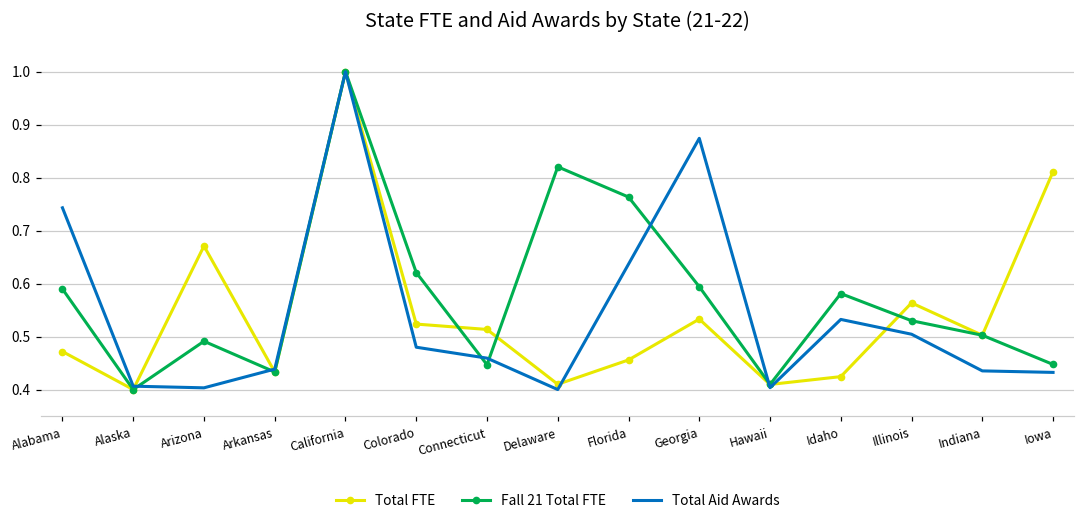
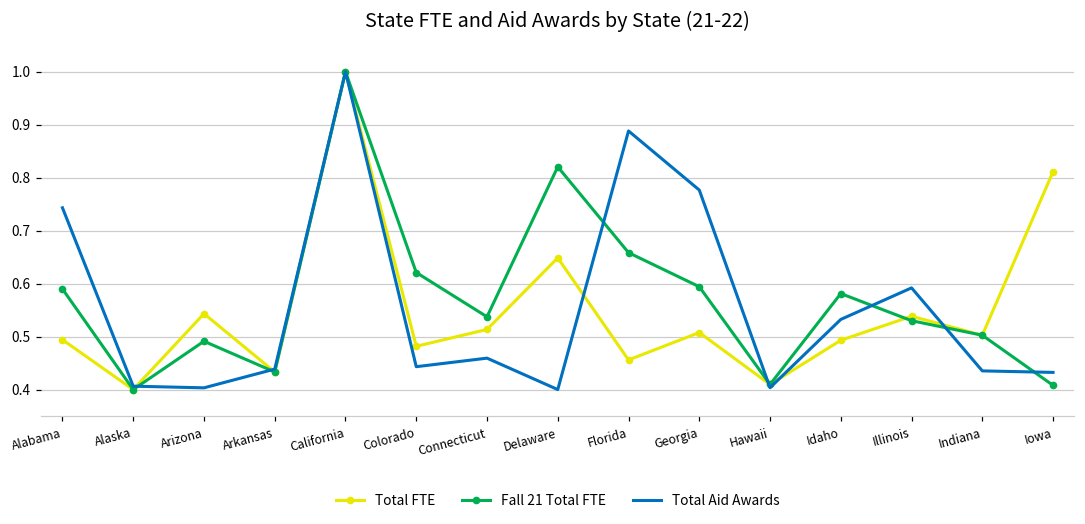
Total FTE, Alabama: 0.47 -> 0.49
Total FTE, Arizona: 0.67 -> 0.54
Total FTE, Colorado: 0.52 -> 0.48
Total Aid Awards, Colorado: 0.48 -> 0.44
Fall 21 Total FTE, Connecticut: 0.45 -> 0.54
Total FTE, Delaware: 0.41 -> 0.65
Fall 21 Total FTE, Florida: 0.76 -> 0.66
Total Aid Awards, Florida: 0.64 -> 0.89
Total FTE, Georgia: 0.53 -> 0.51
Total Aid Awards, Georgia: 0.87 -> 0.78
Total FTE, Idaho: 0.42 -> 0.49
Total FTE, Illinois: 0.56 -> 0.54
Total Aid Awards, Illinois: 0.50 -> 0.59
Fall 21 Total FTE, Iowa: 0.45 -> 0.41
